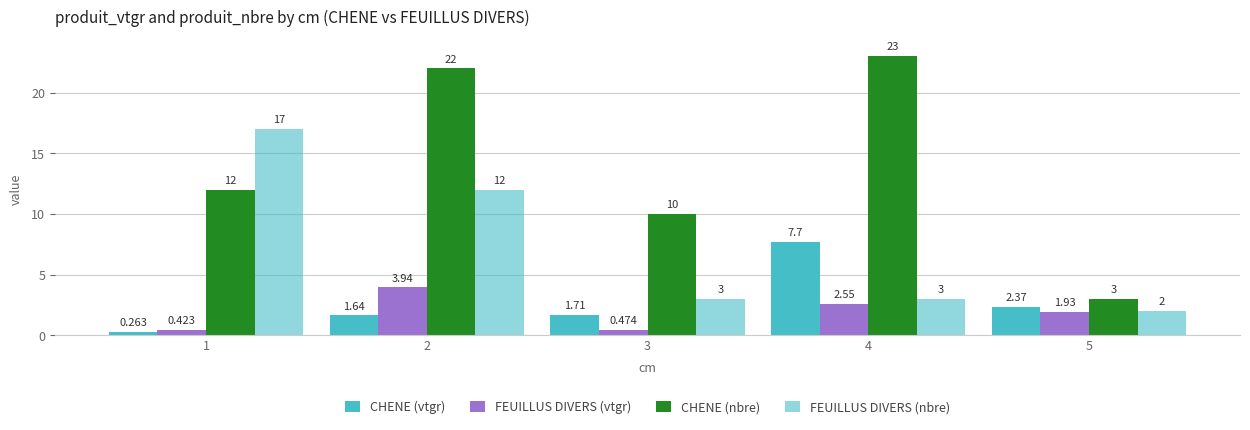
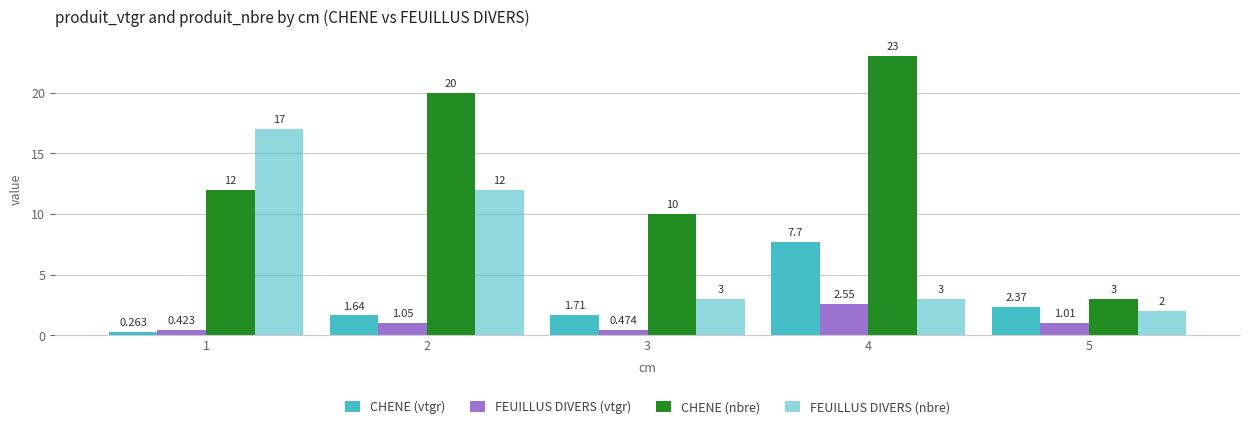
FEUILLUS DIVERS (vtgr), 2: 3.94 -> 1.05
CHENE (nbre), 2: 22 -> 20
FEUILLUS DIVERS (vtgr), 5: 1.93 -> 1.01
